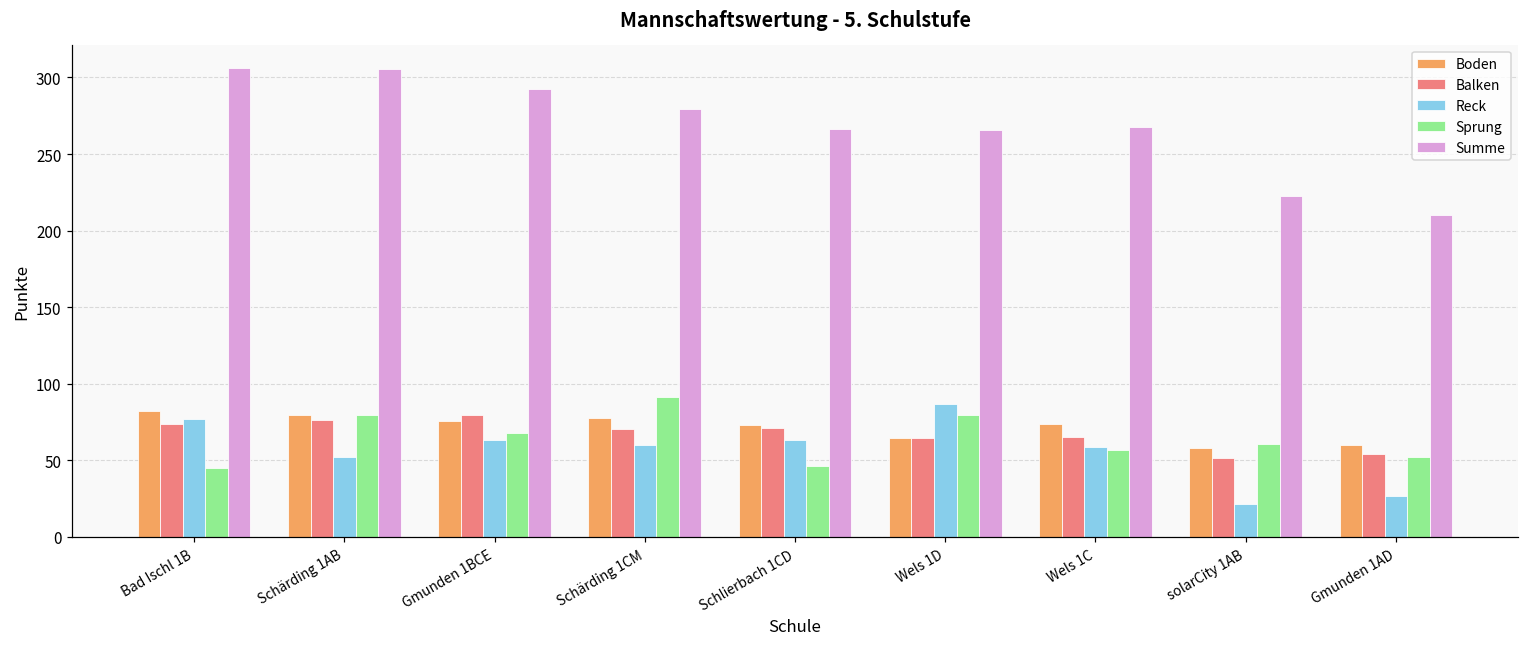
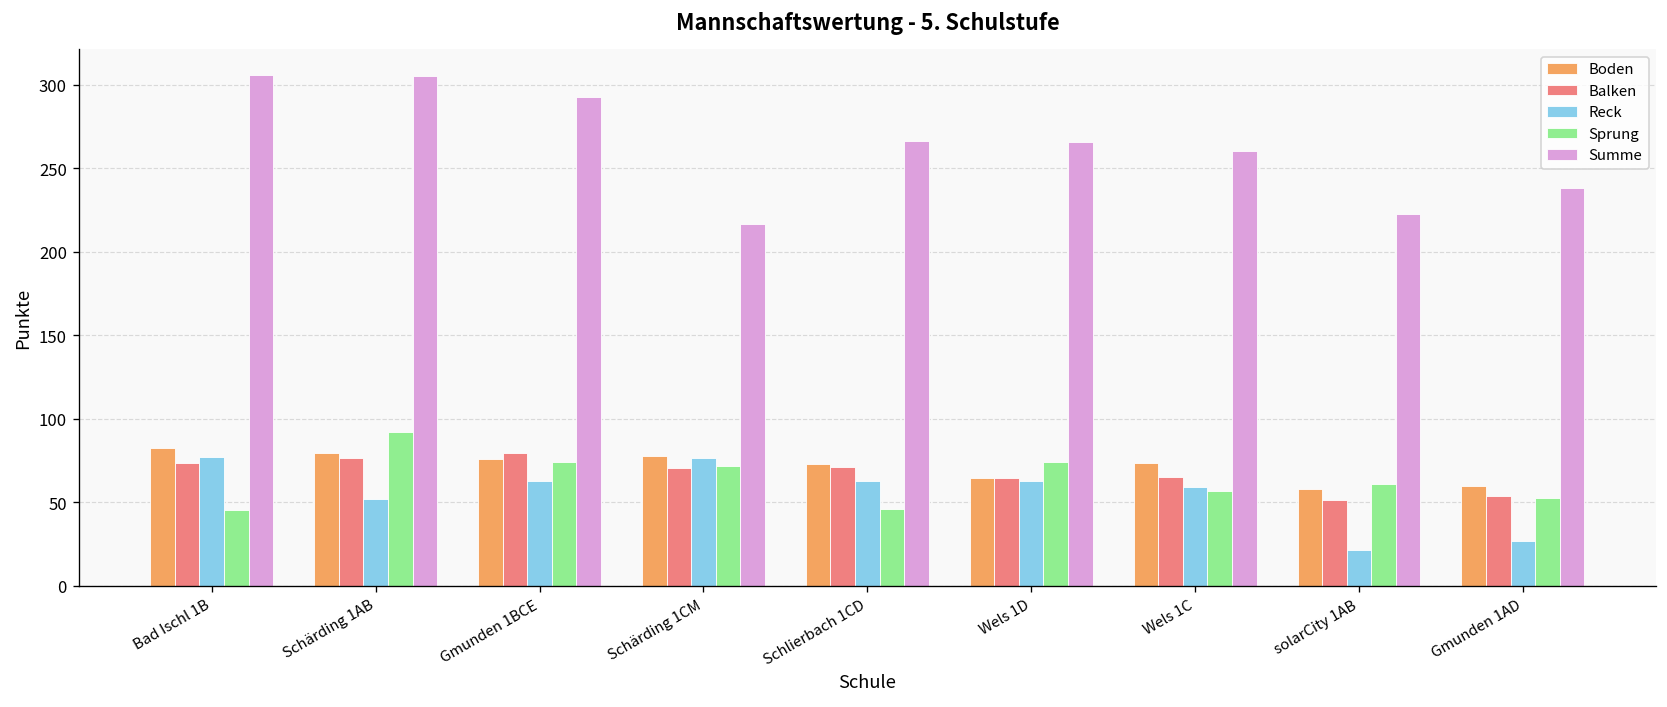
Sprung, Schärding 1AB: 80 -> 92
Sprung, Gmunden 1BCE: 68 -> 74
Reck, Schärding 1CM: 60 -> 76
Sprung, Schärding 1CM: 92 -> 72
Summe, Schärding 1CM: 280 -> 217
Reck, Wels 1D: 87 -> 63
Sprung, Wels 1D: 80 -> 74
Summe, Wels 1C: 268 -> 261
Summe, Gmunden 1AD: 211 -> 238
